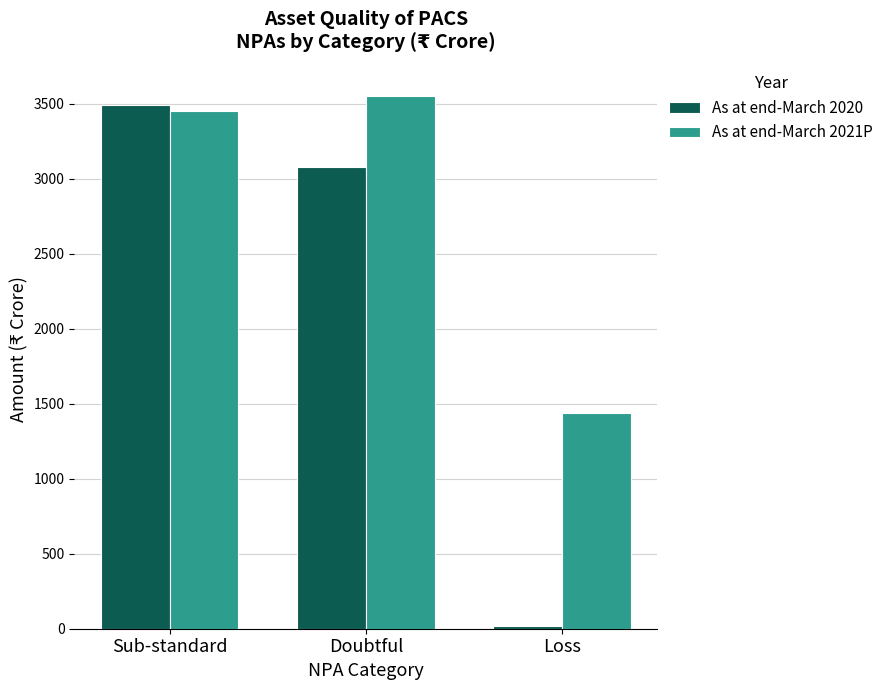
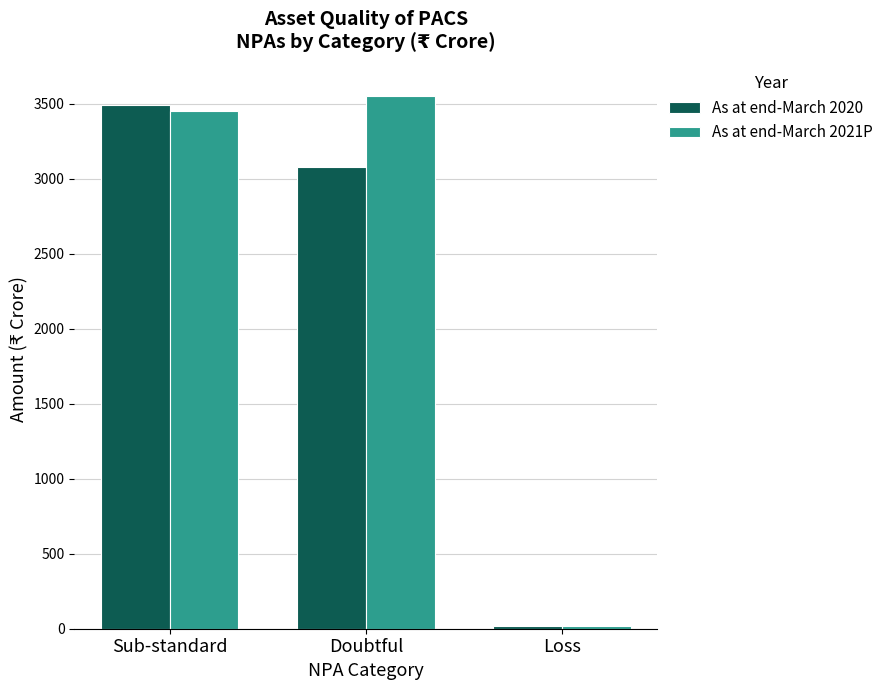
As at end-March 2021P, Loss: 1440 -> 20
